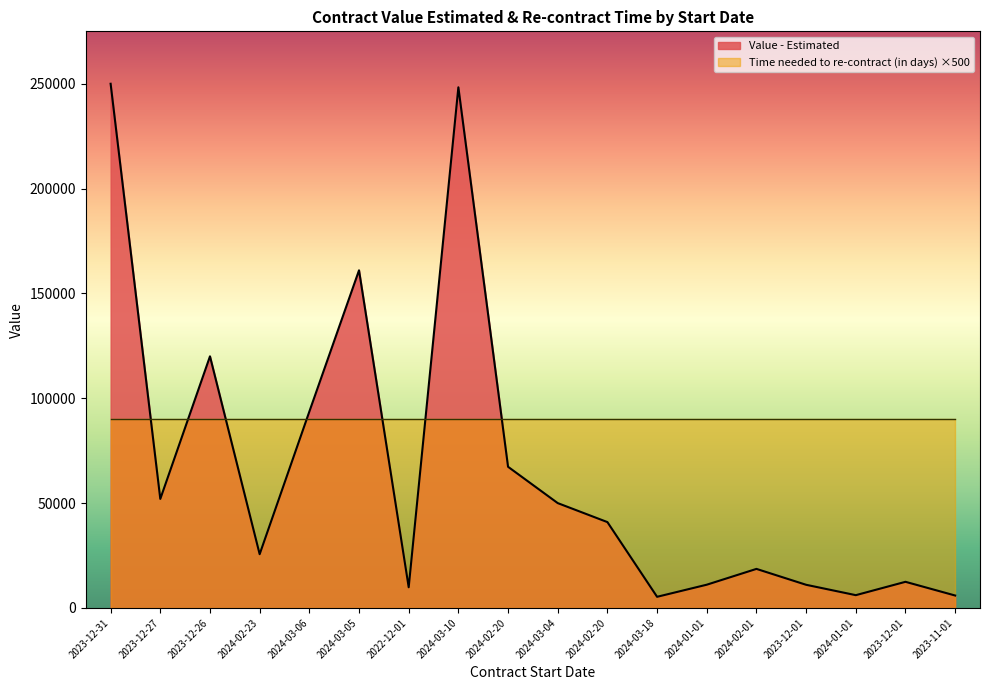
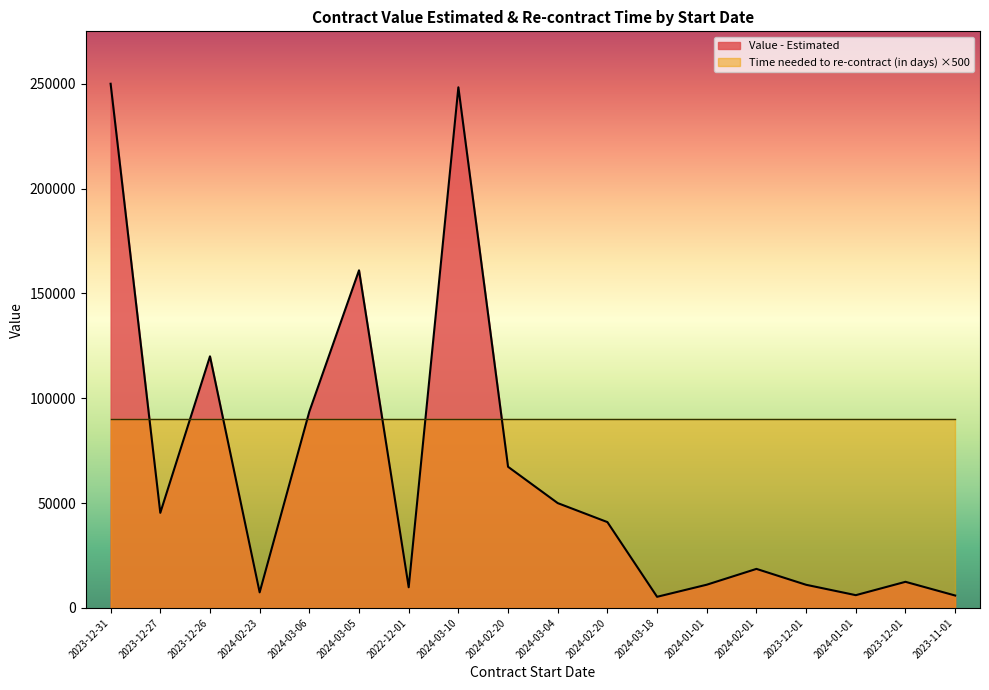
Value - Estimated, 2023-12-27: 52000 -> 45000
Value - Estimated, 2024-02-23: 26000 -> 7000
